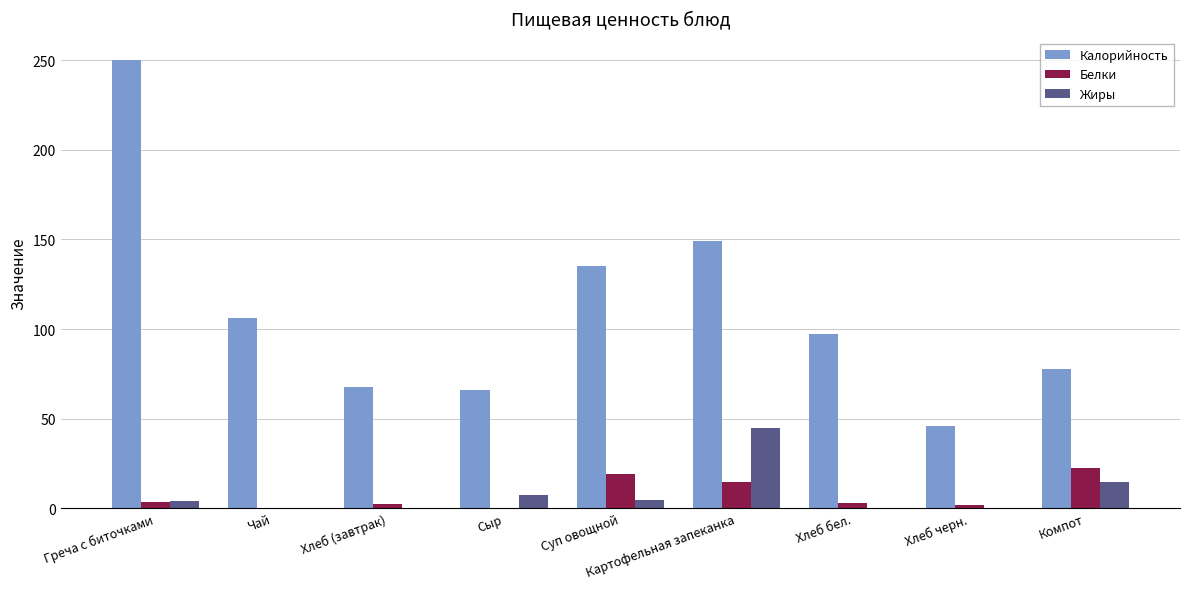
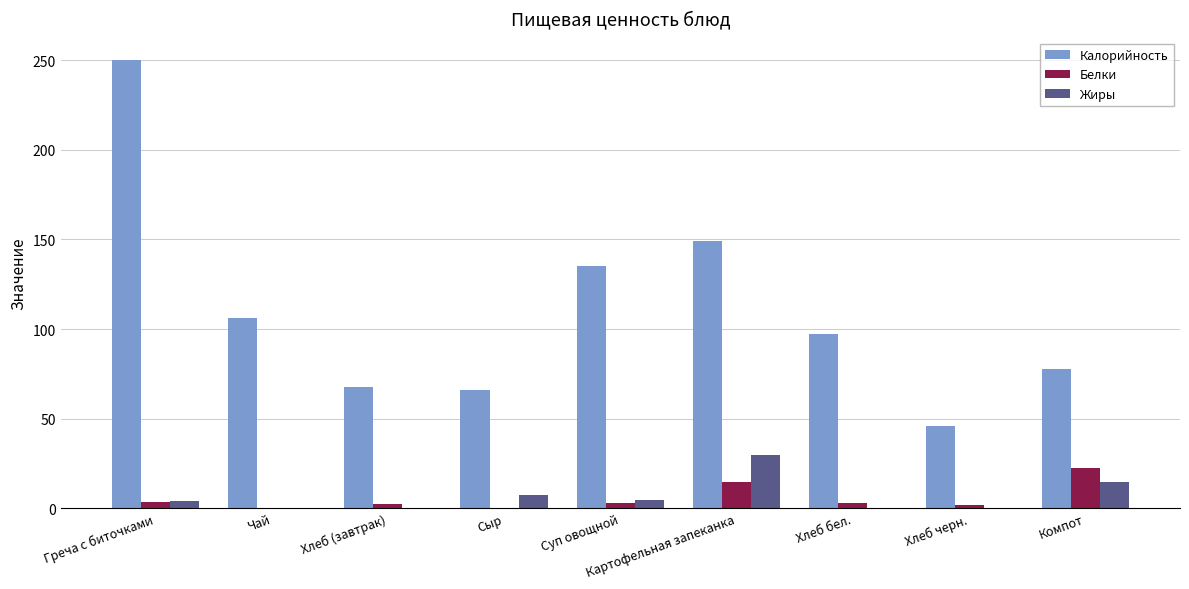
Белки, Суп овощной: 19 -> 3
Жиры, Картофельная запеканка: 45 -> 30
